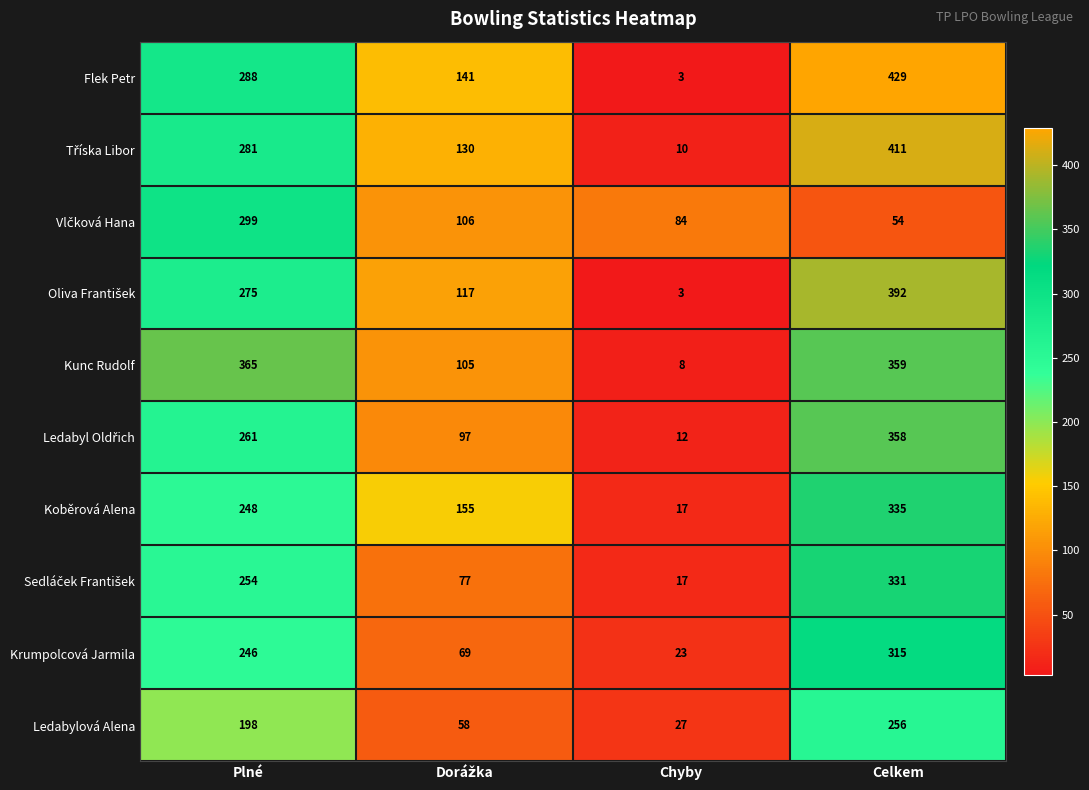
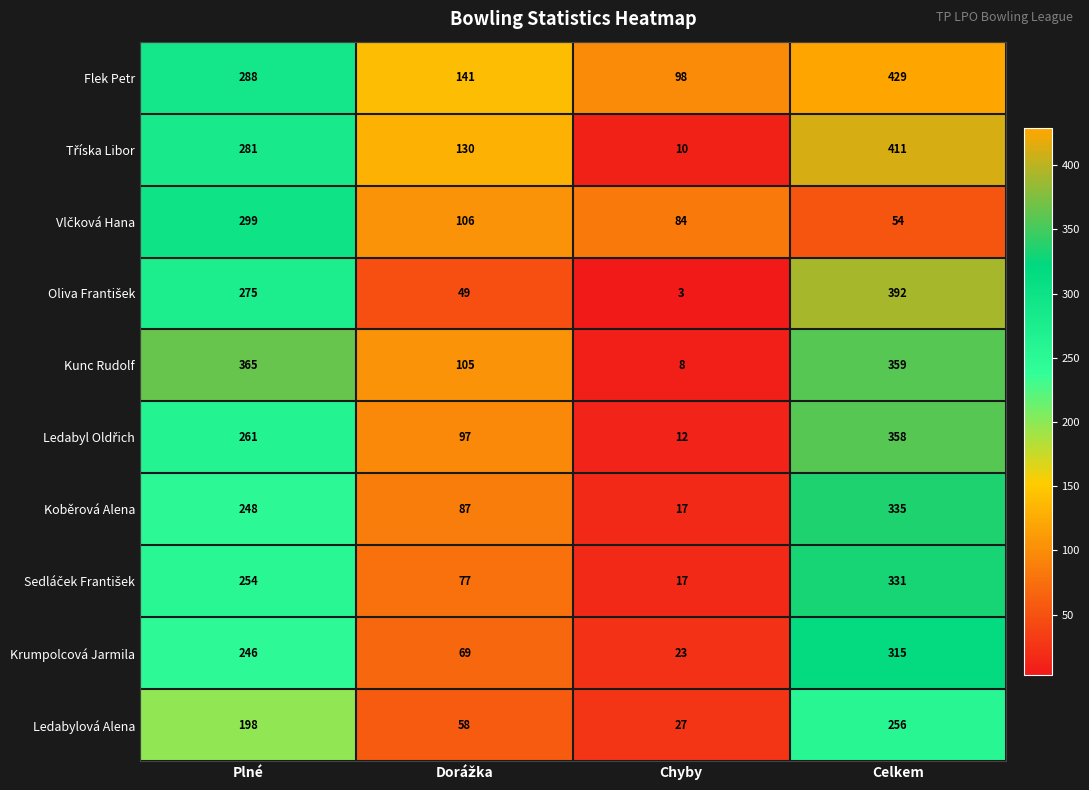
Flek Petr, Chyby: 3 -> 98
Oliva František, Dorážka: 117 -> 49
Koběrová Alena, Dorážka: 155 -> 87
